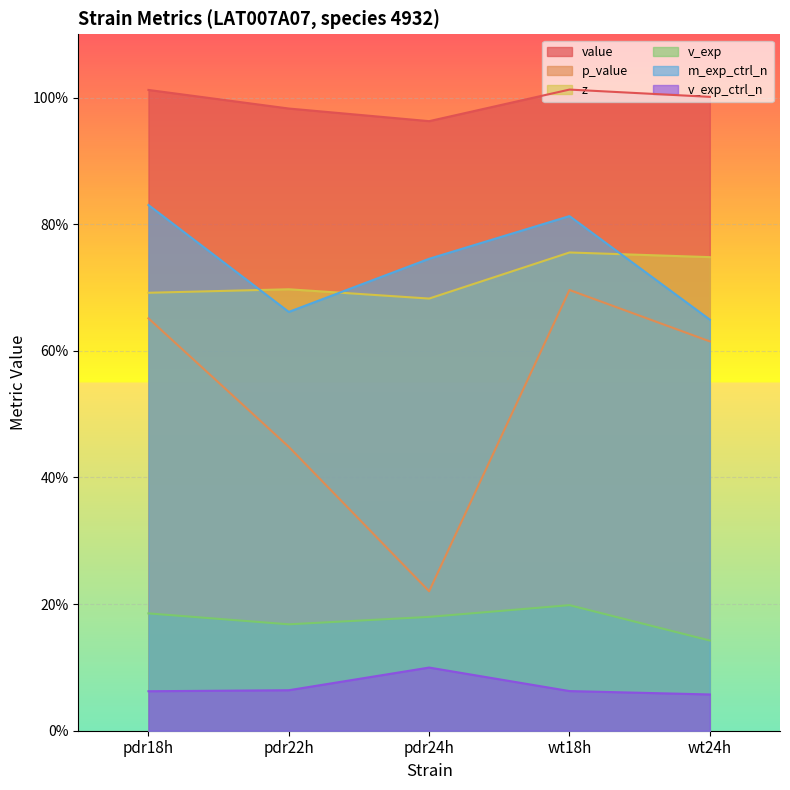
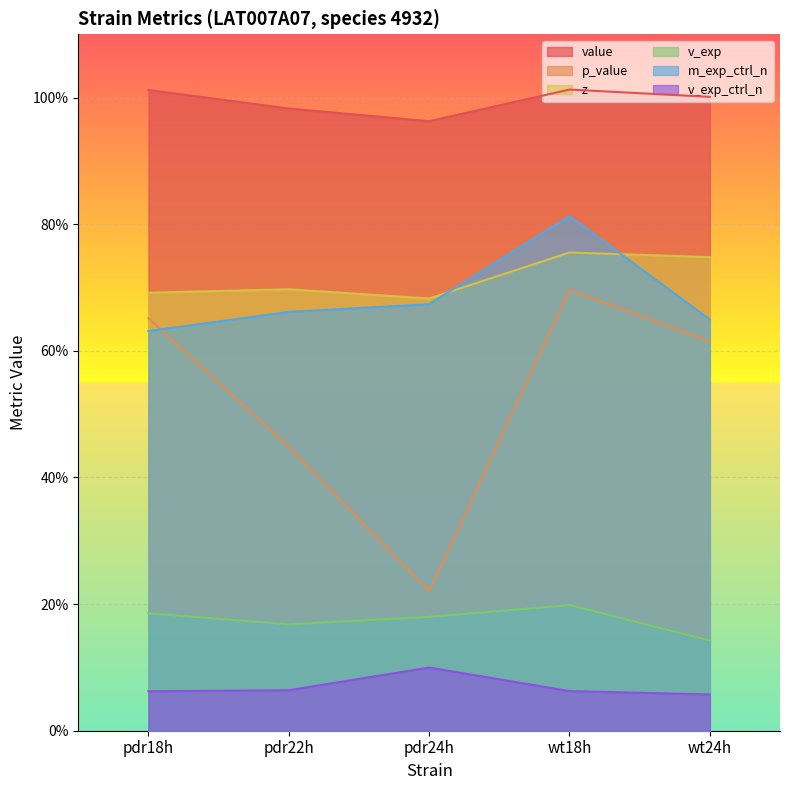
m_exp_ctrl_n, pdr18h: 83% -> 63%
m_exp_ctrl_n, pdr24h: 75% -> 67%
